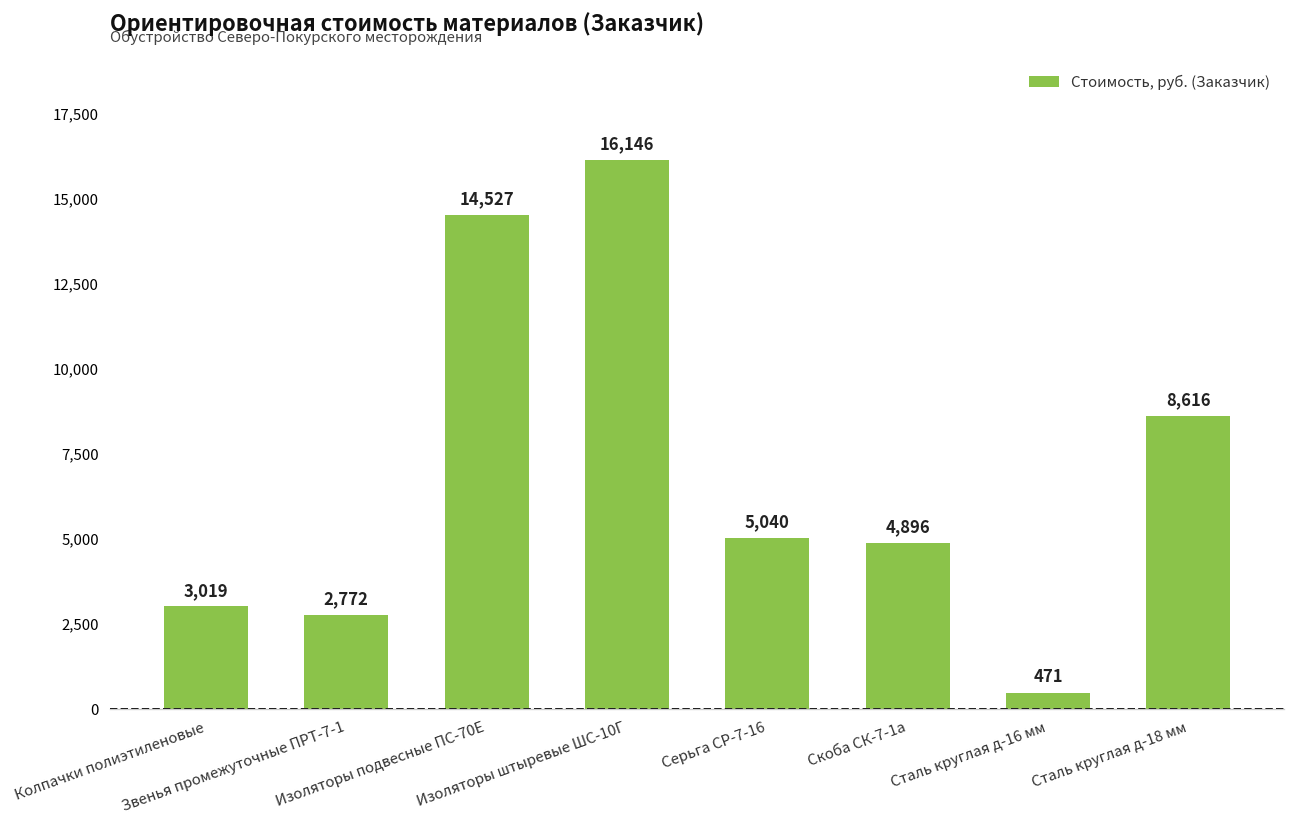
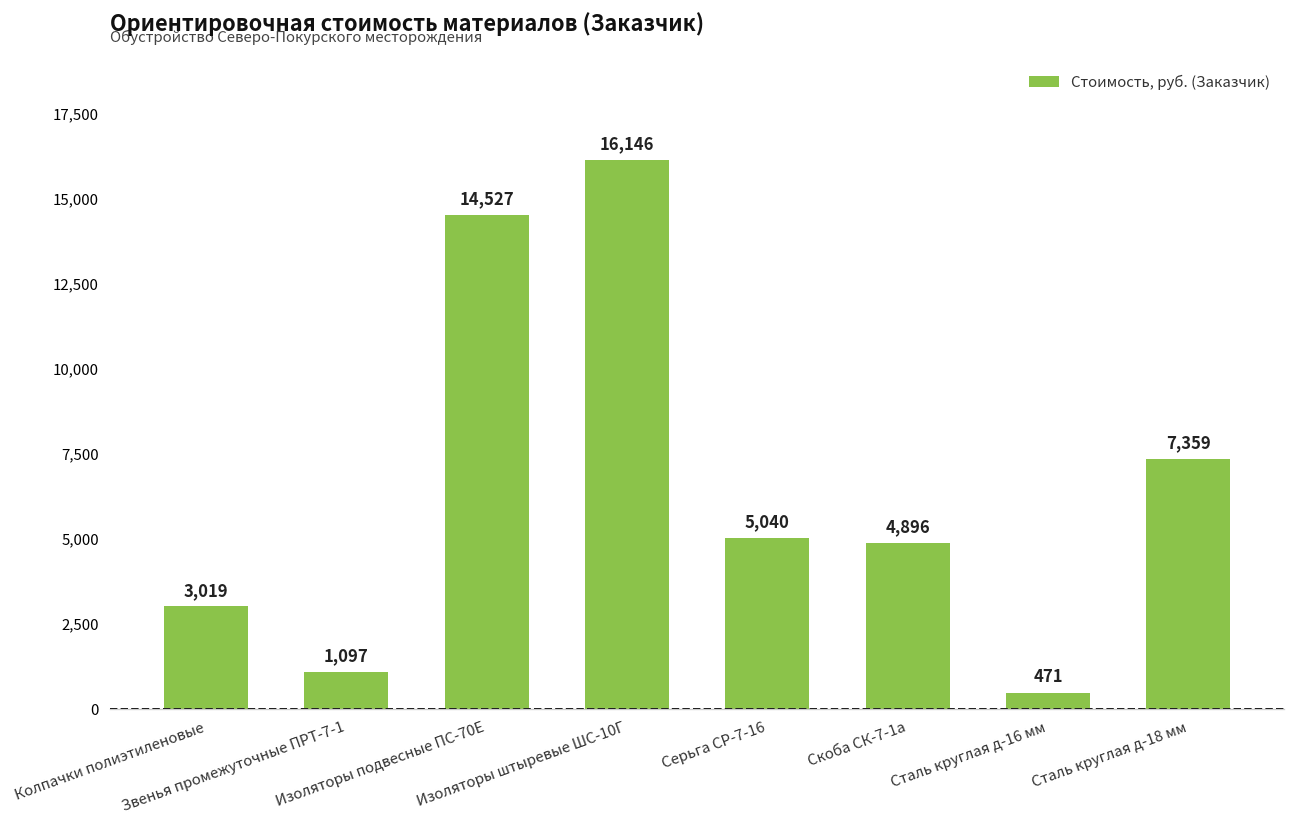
Звенья промежуточные ПРТ-7-1: 2,772 -> 1,097
Сталь круглая д-18 мм: 8,616 -> 7,359
